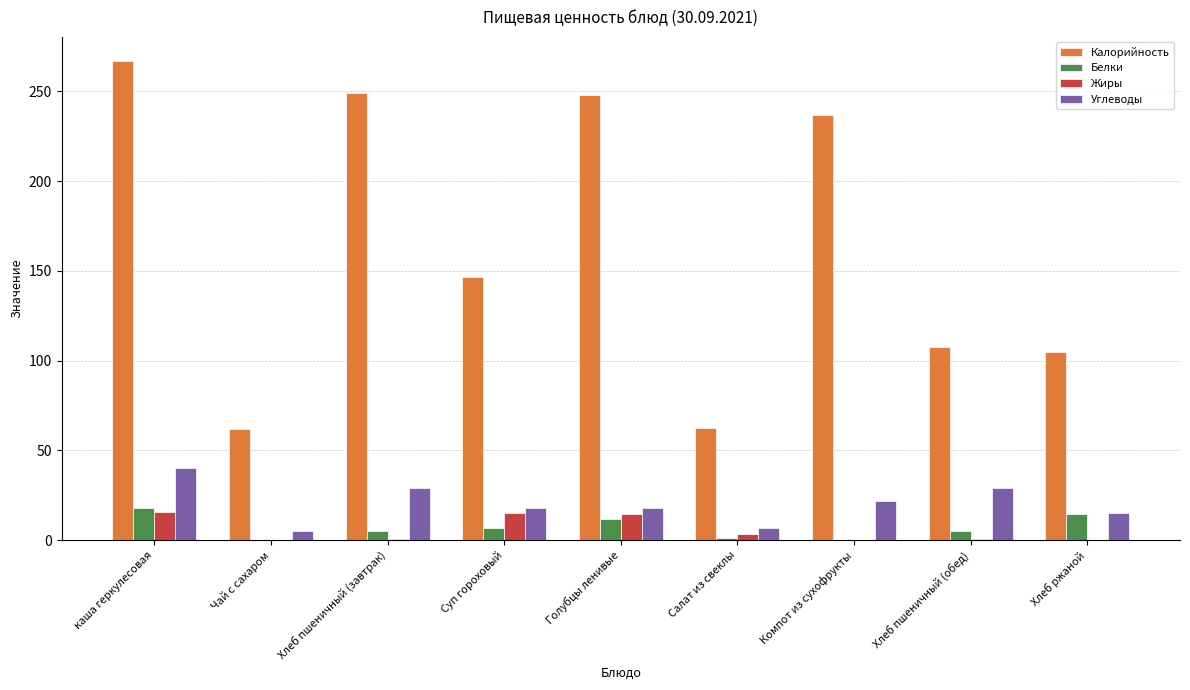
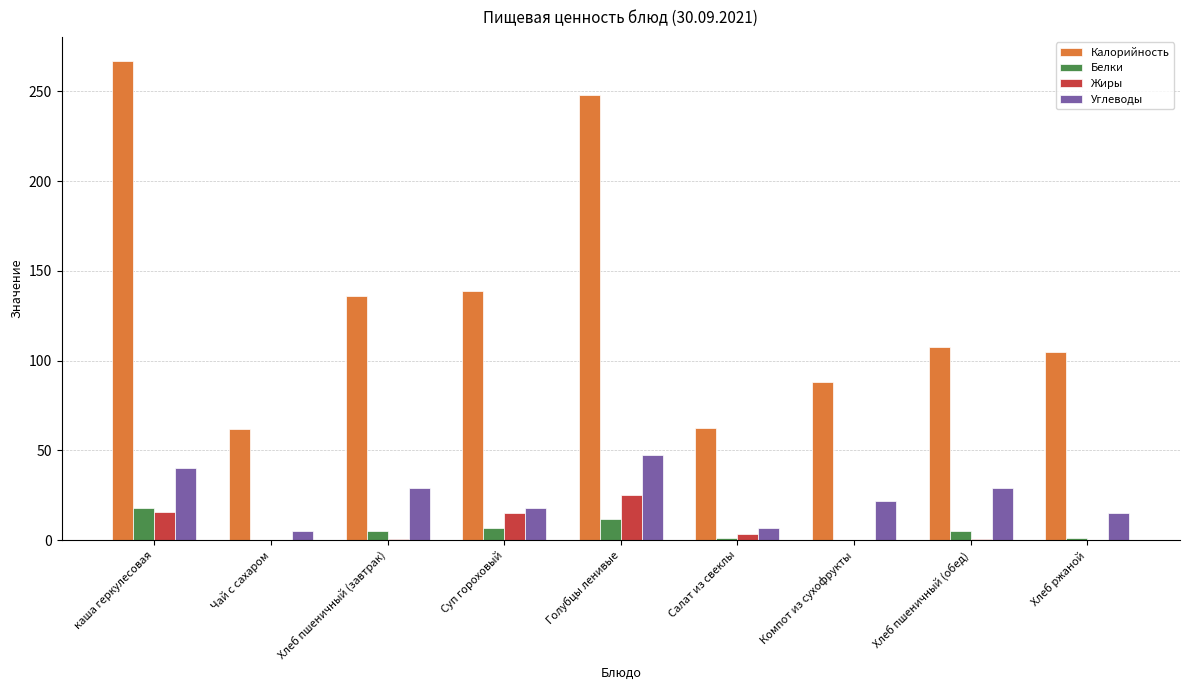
Калорийность, Хлеб пшеничный (завтрак): 249 -> 136
Калорийность, Суп гороховый: 147 -> 139
Жиры, Голубцы ленивые: 14 -> 25
Углеводы, Голубцы ленивые: 18 -> 47
Калорийность, Компот из сухофрукты: 237 -> 88
Белки, Хлеб ржаной: 15 -> 1
